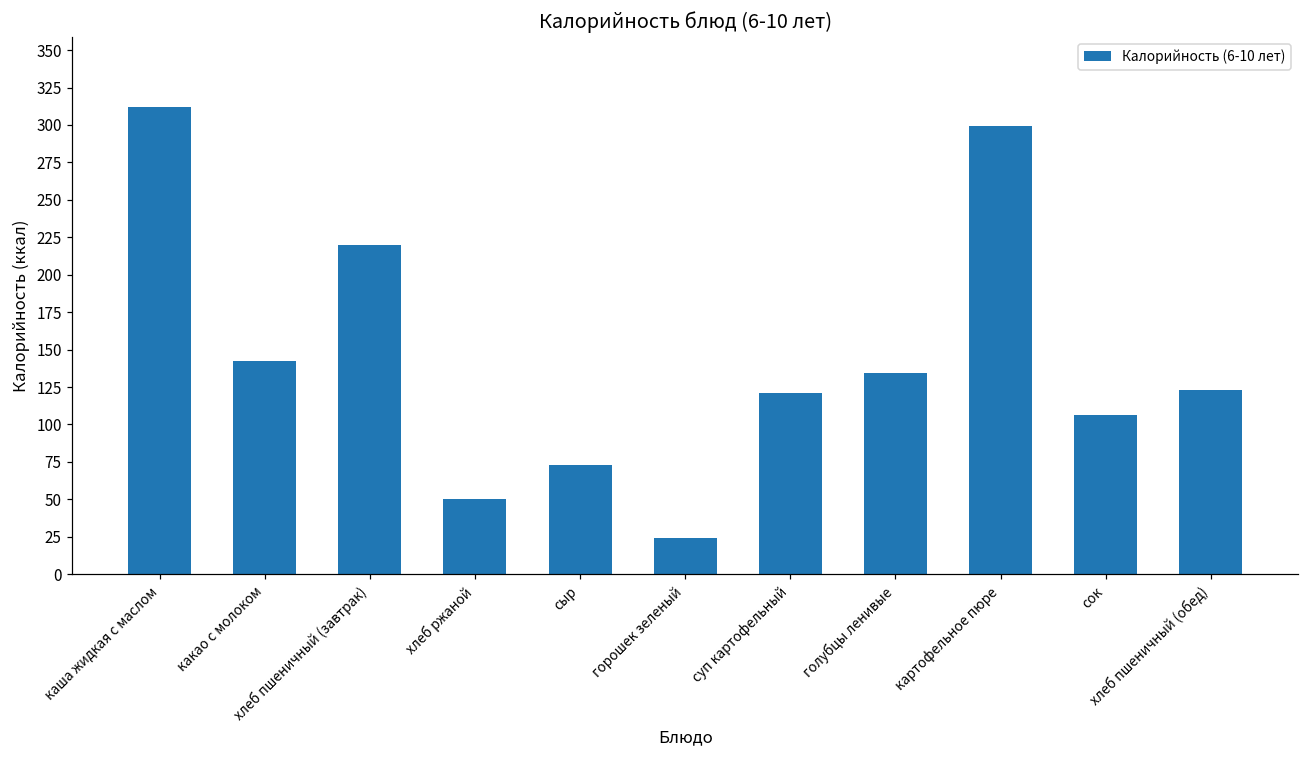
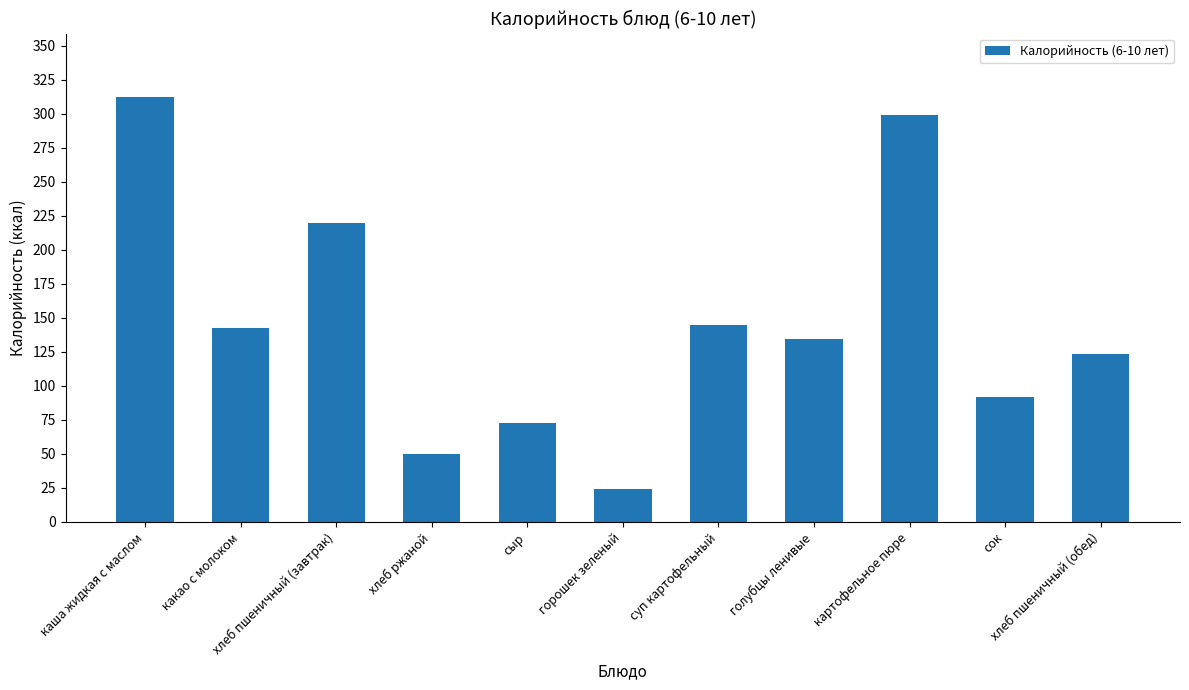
суп картофельный: 121 -> 145
сок: 106 -> 92
